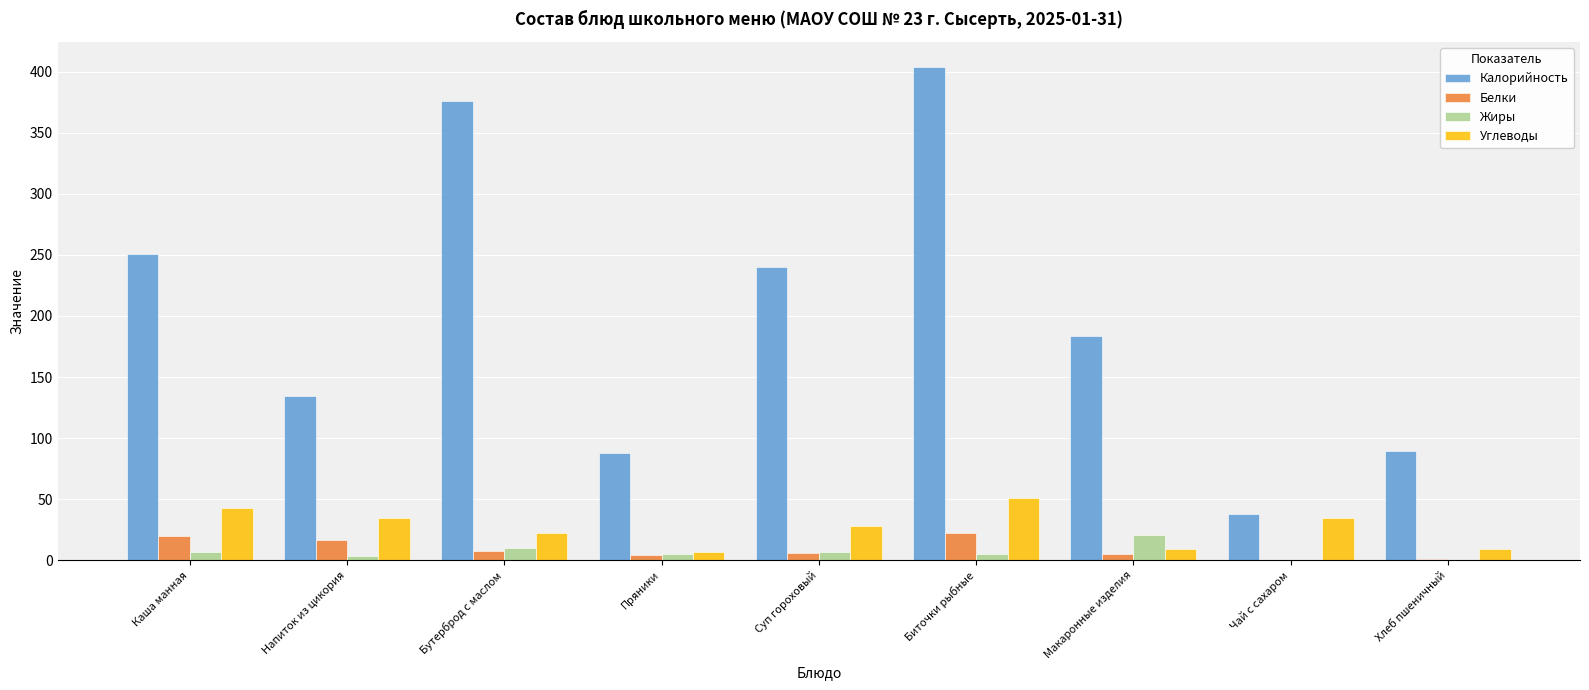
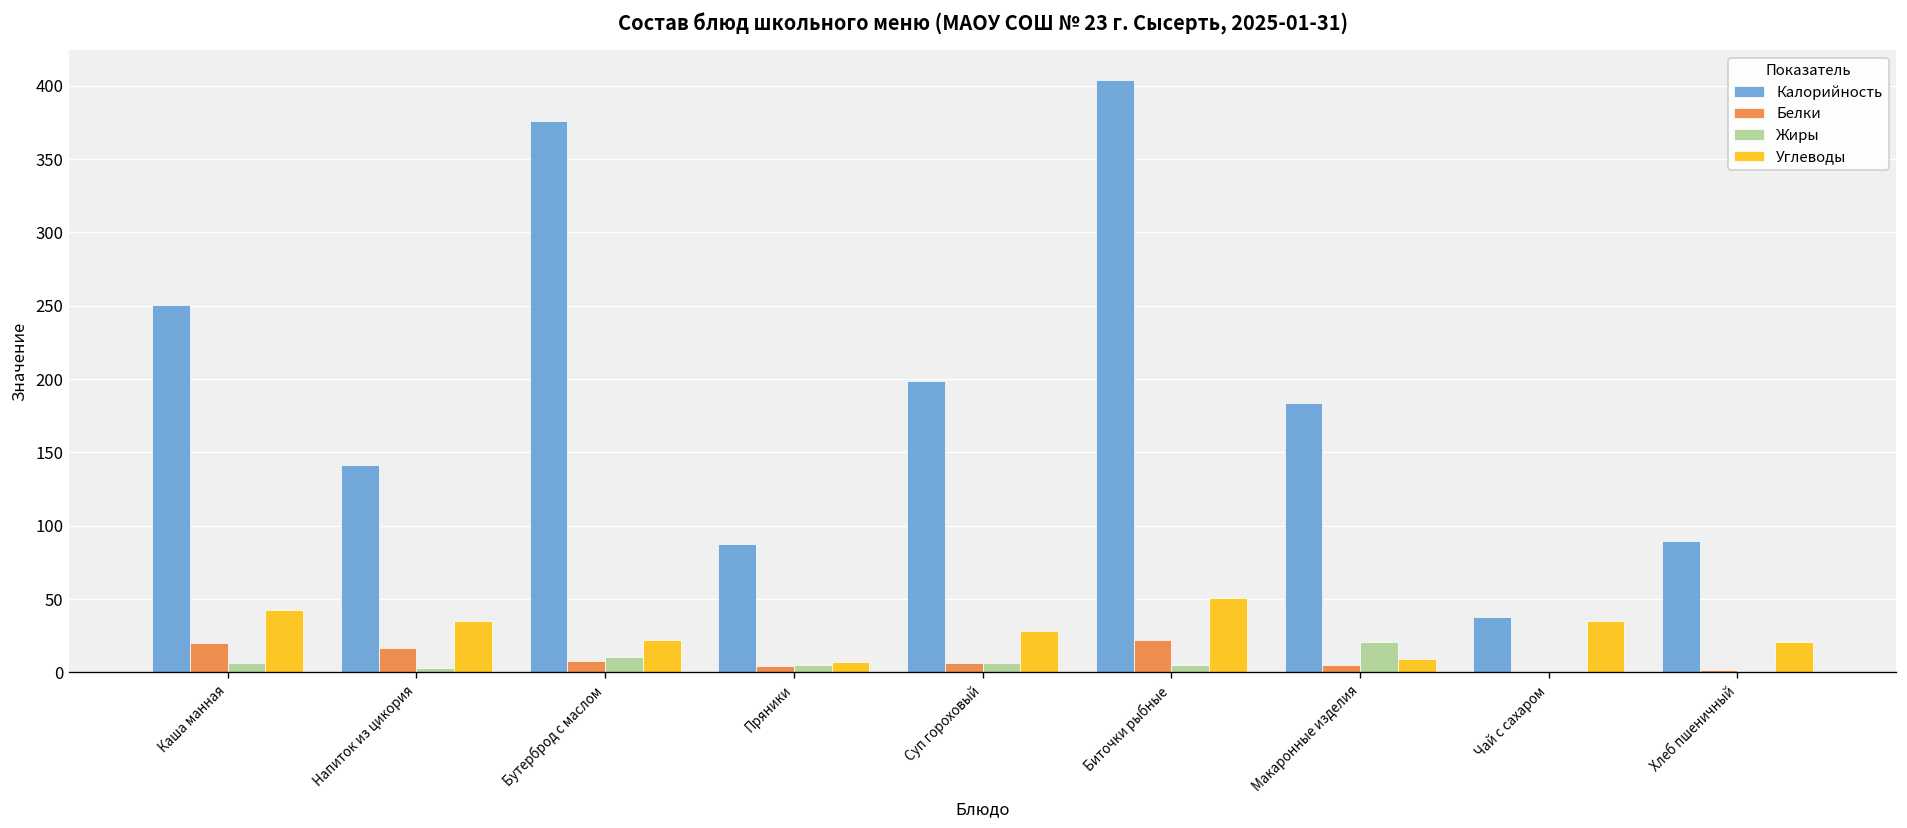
Калорийность, Напиток из цикория: 135 -> 142
Калорийность, Суп гороховый: 240 -> 199
Углеводы, Хлеб пшеничный: 9 -> 21
